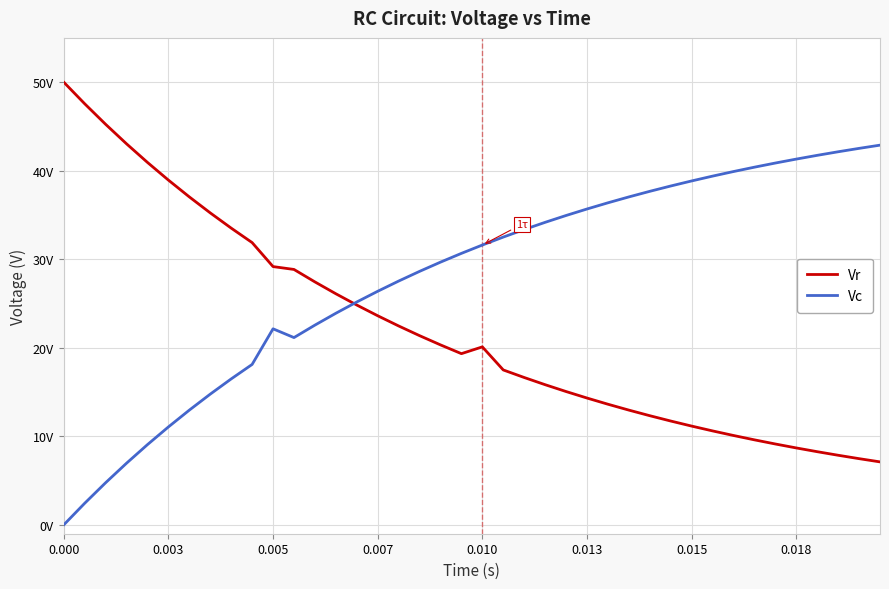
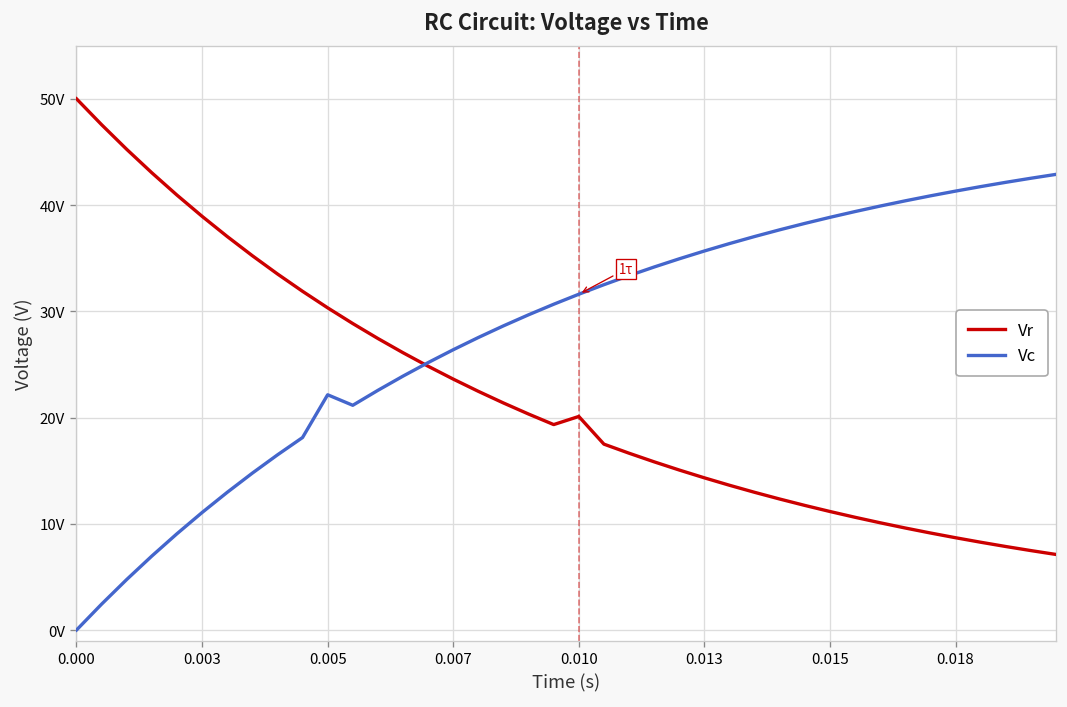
Vr, 0.005: 29V -> 30V
